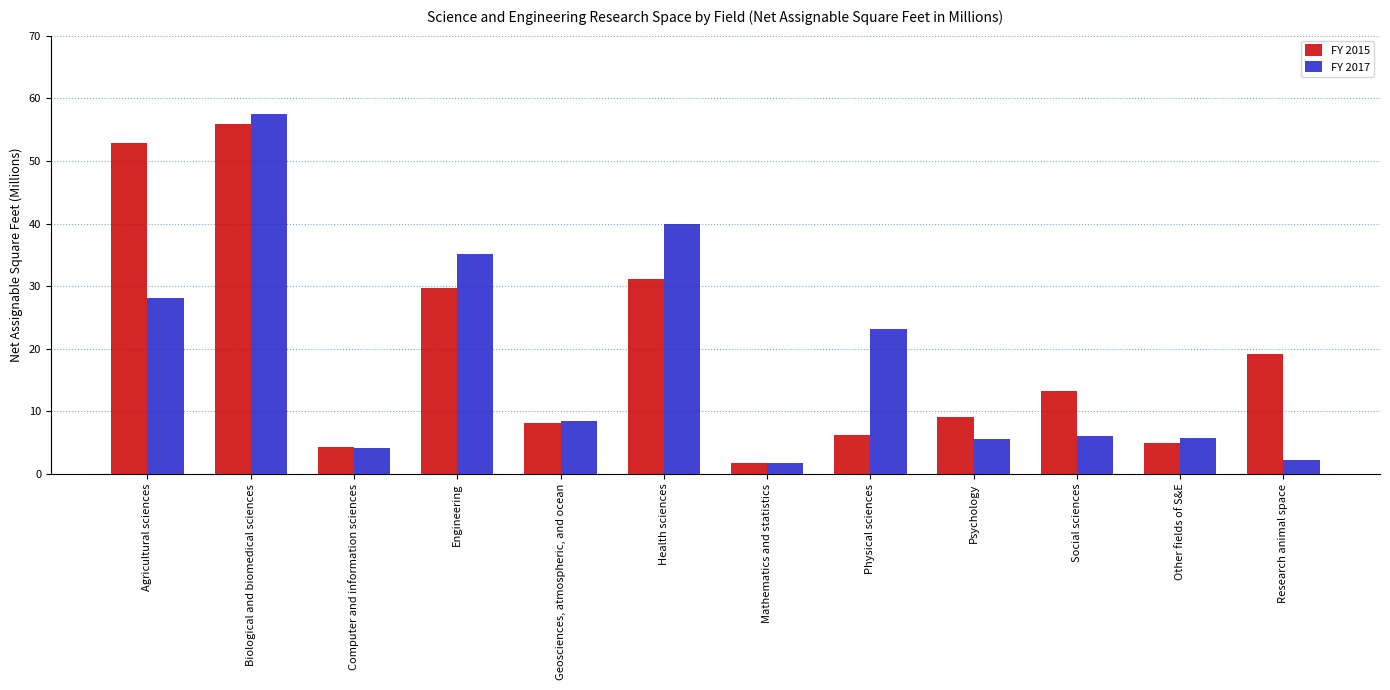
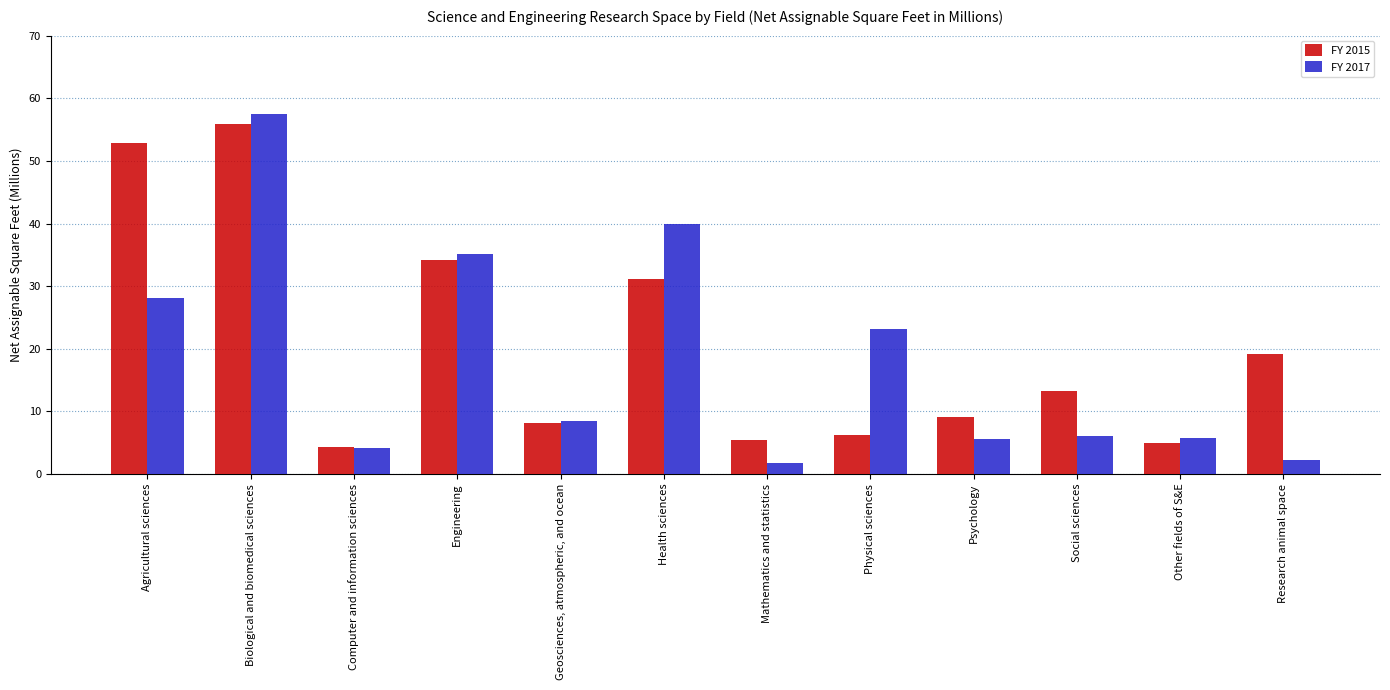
FY 2015, Engineering: 30 -> 34
FY 2015, Mathematics and statistics: 2 -> 6
